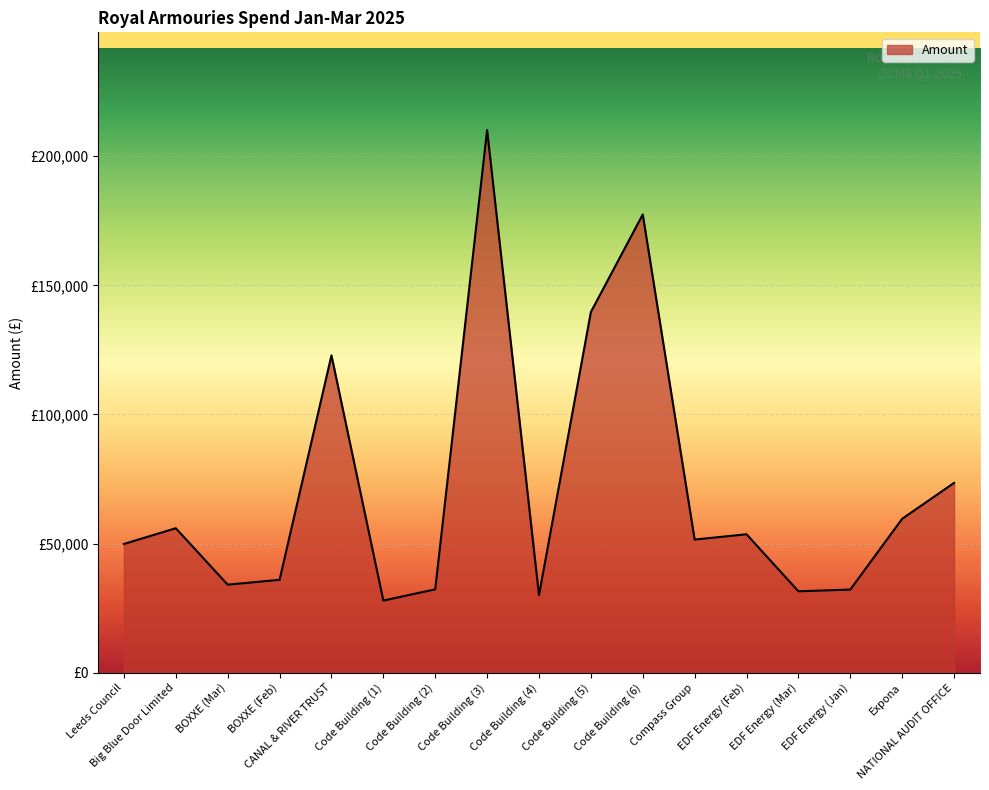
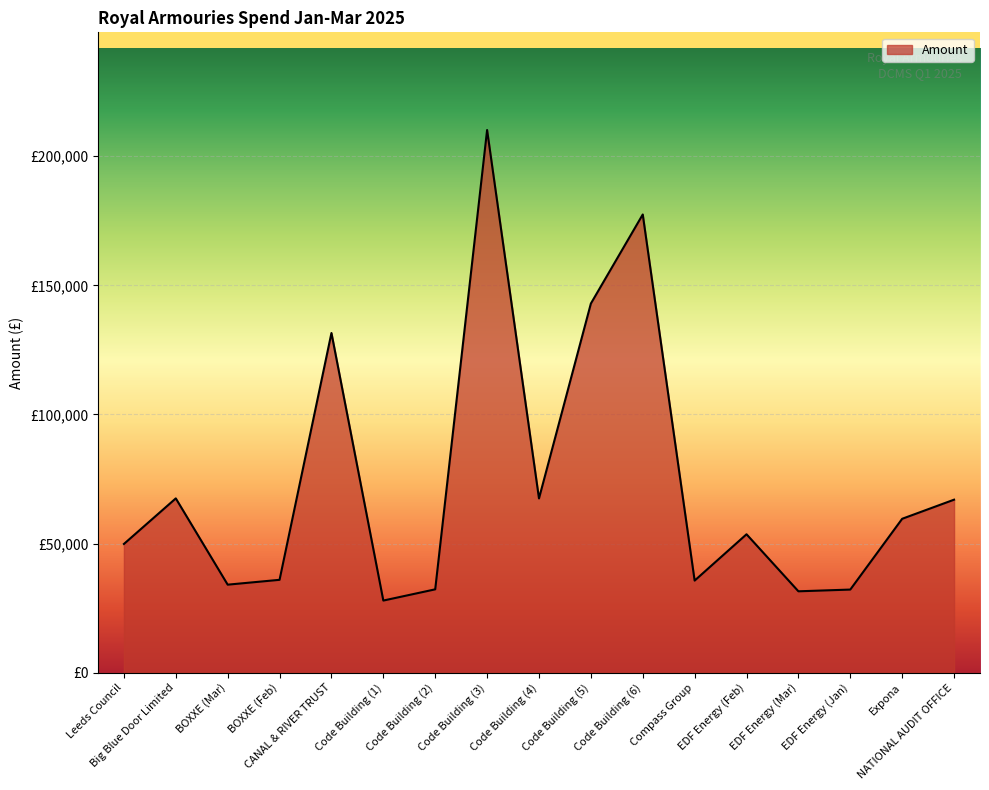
Big Blue Door Limited: £56,000 -> £68,000
CANAL & RIVER TRUST: £123,000 -> £132,000
Code Building (4): £30,000 -> £67,000
Code Building (5): £140,000 -> £143,000
Compass Group: £52,000 -> £36,000
NATIONAL AUDIT OFFICE: £73,000 -> £67,000
